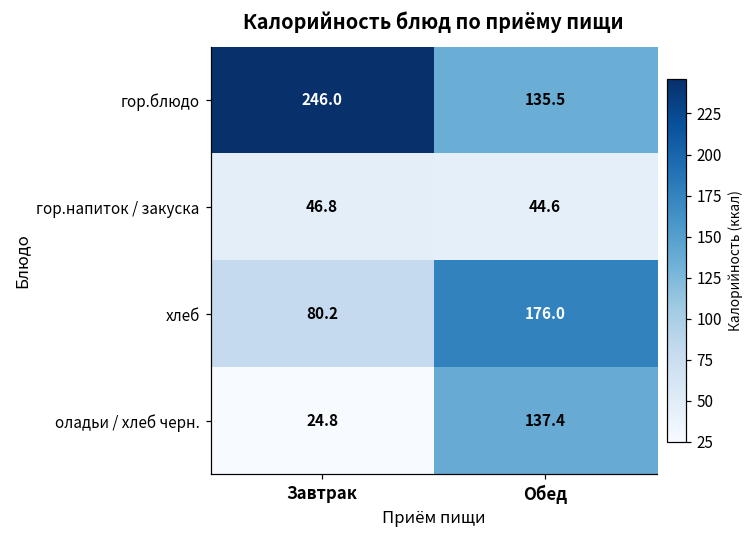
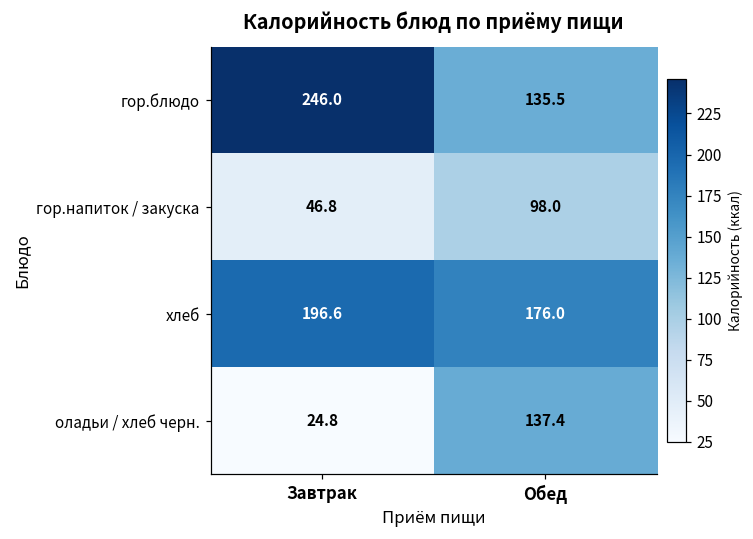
гор.напиток / закуска, Обед: 44.6 -> 98.0
хлеб, Завтрак: 80.2 -> 196.6
